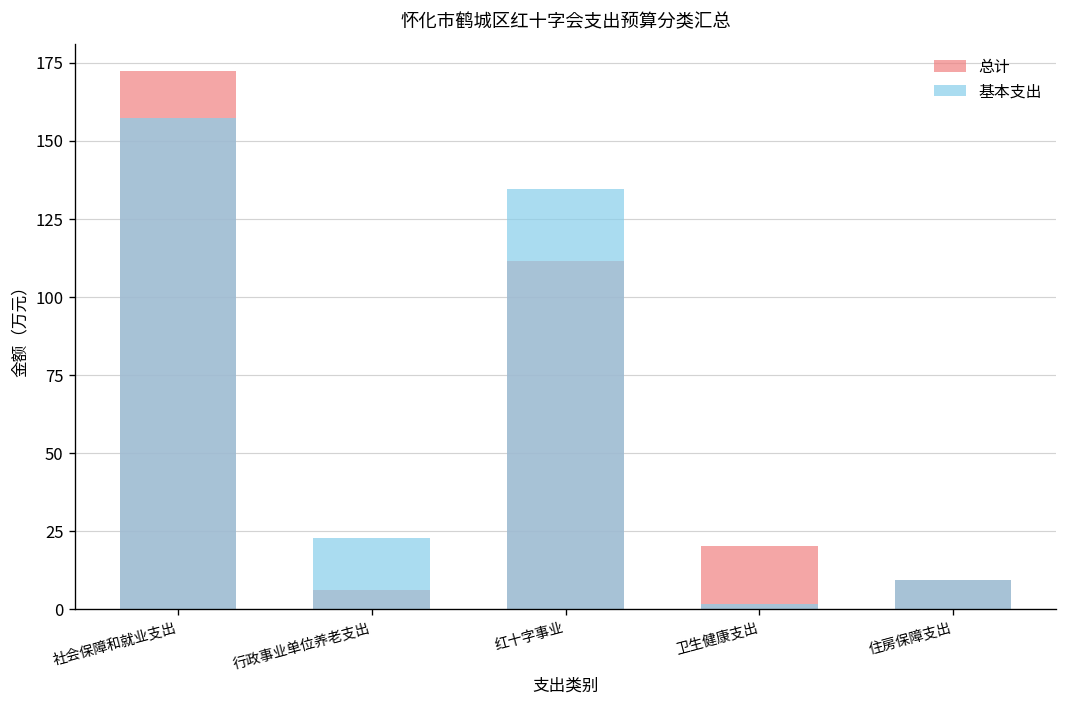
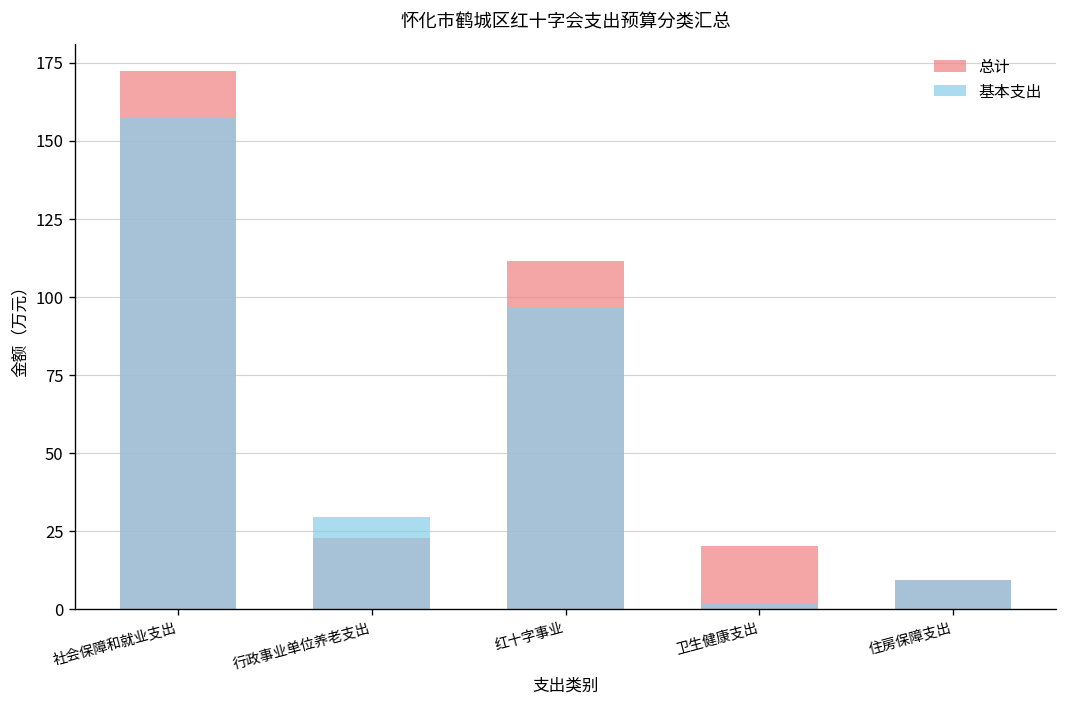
总计, 行政事业单位养老支出: 6 -> 23
基本支出, 行政事业单位养老支出: 23 -> 30
基本支出, 红十字事业: 135 -> 97
